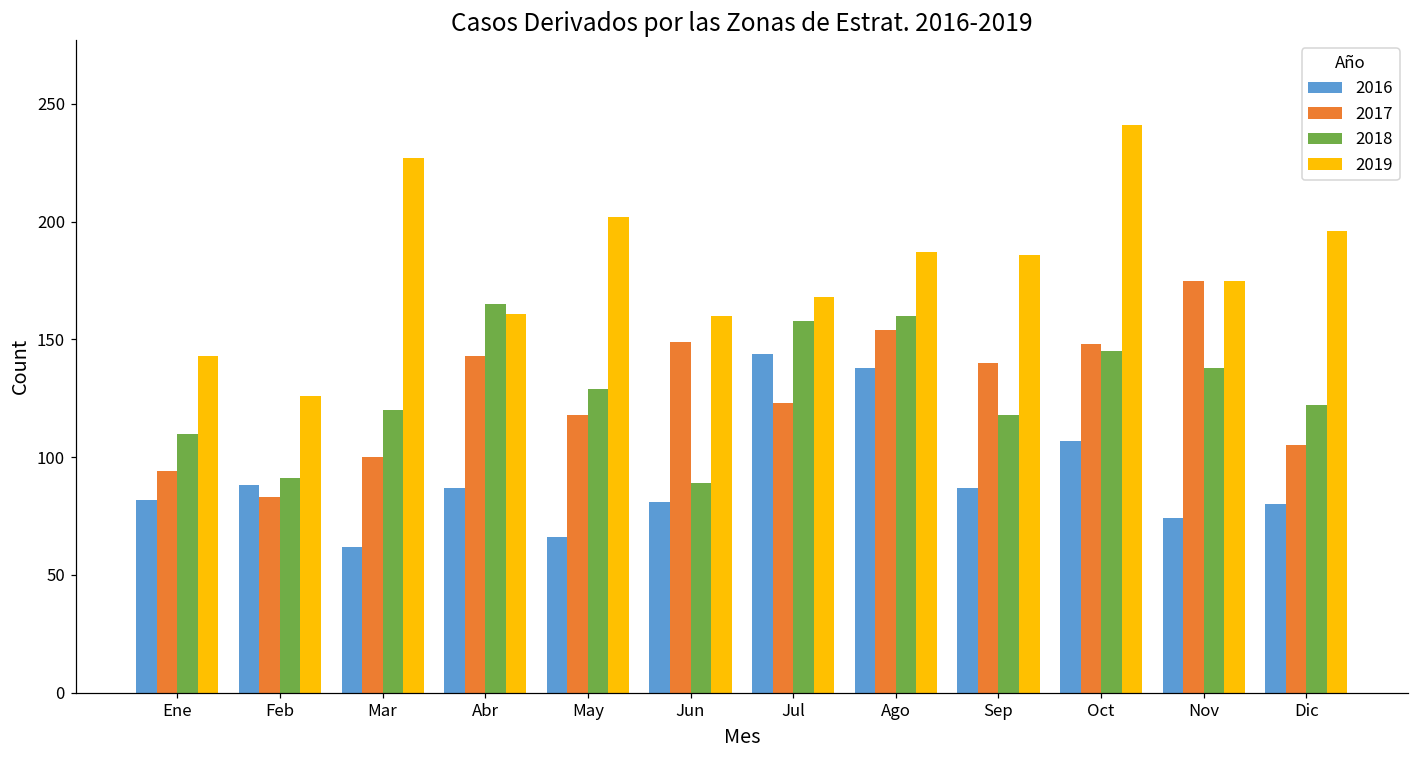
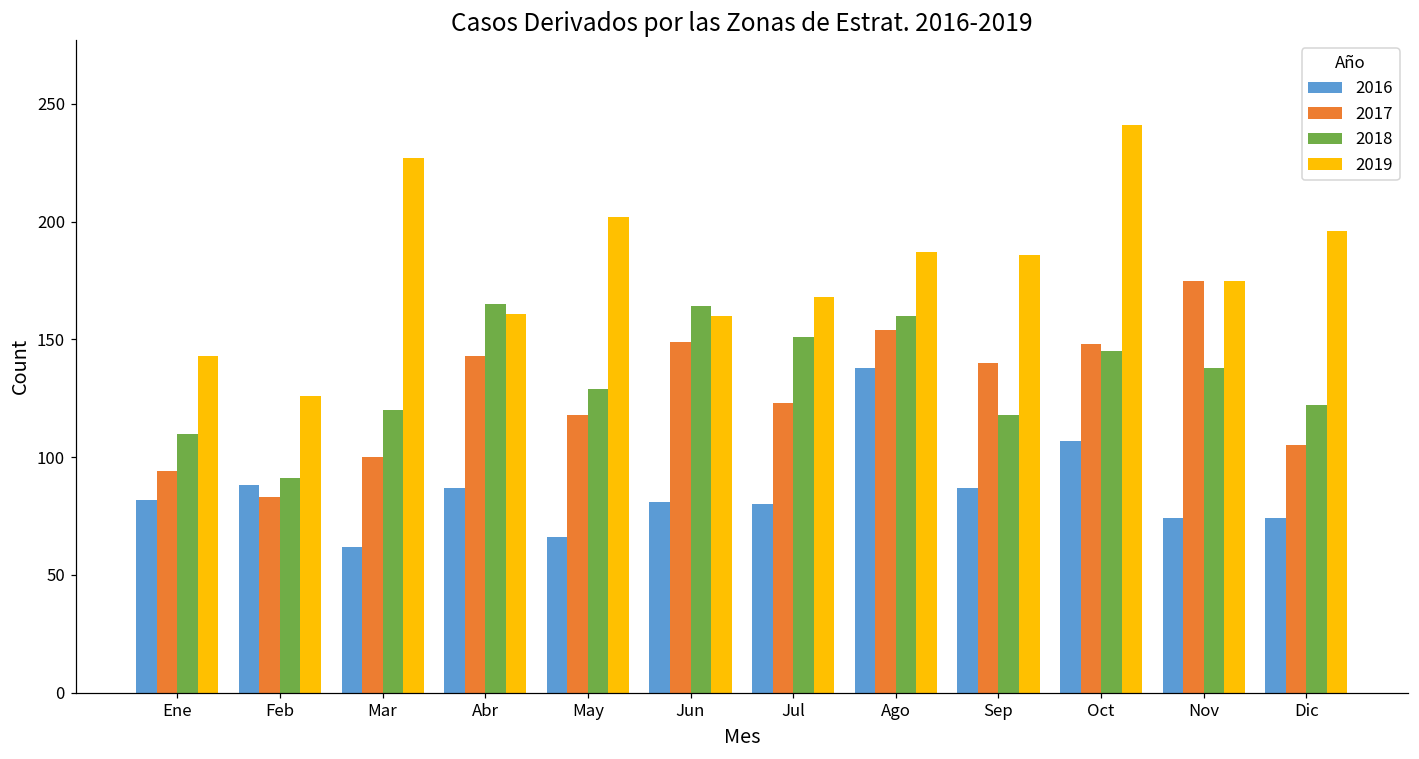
2018, Jun: 89 -> 164
2016, Jul: 144 -> 80
2018, Jul: 158 -> 151
2016, Dic: 80 -> 74
